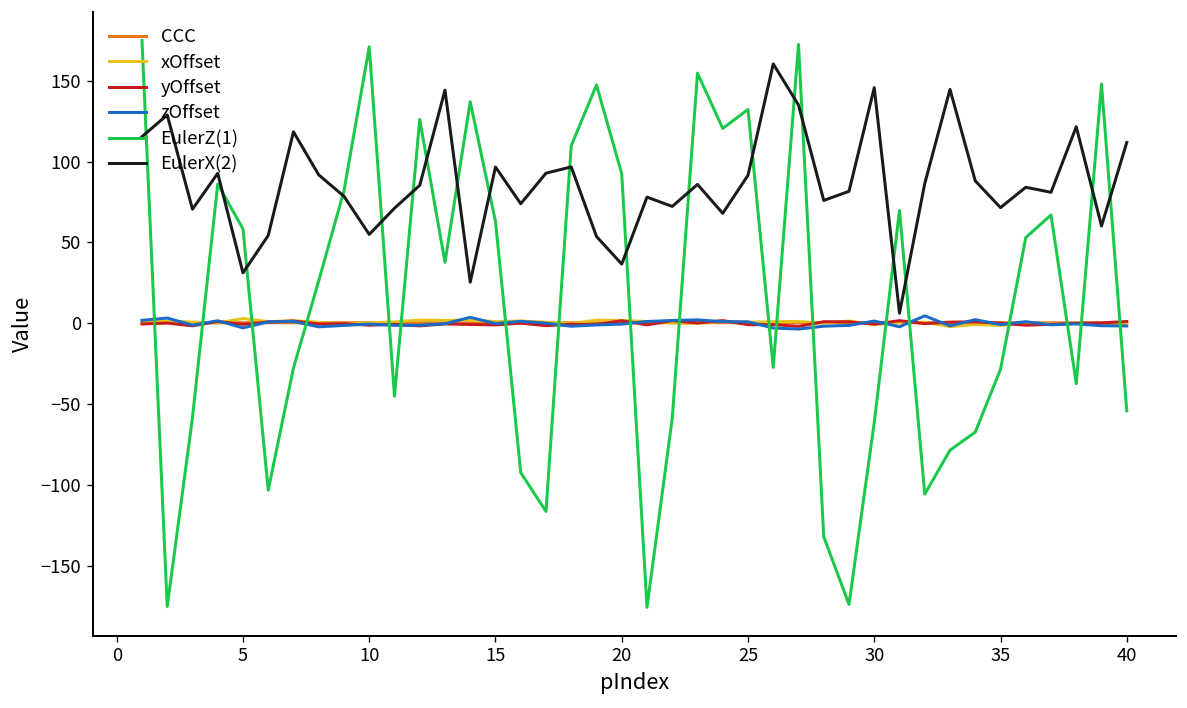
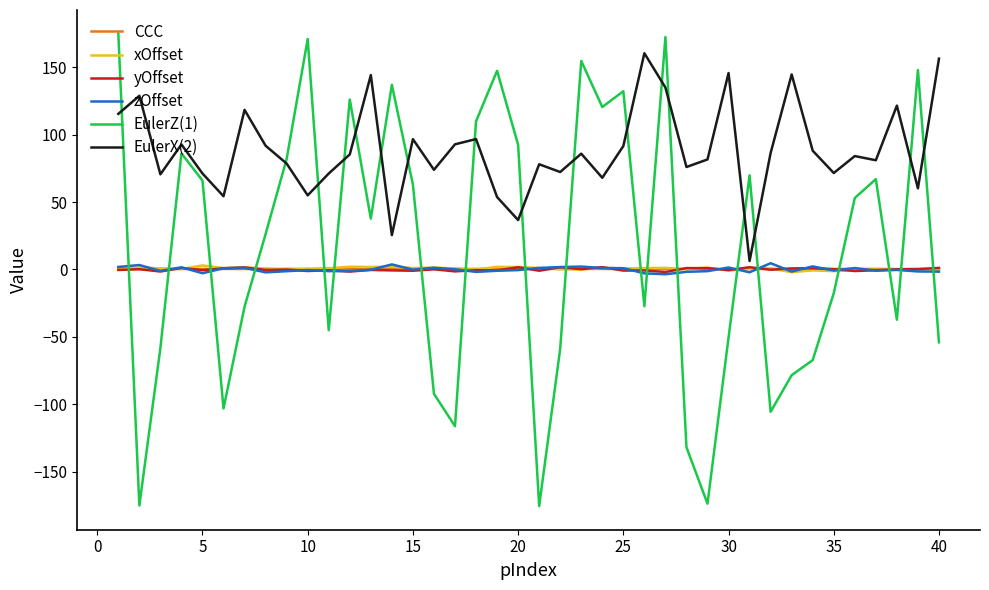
EulerZ(1), 5: 58 -> 66
EulerX(2), 5: 31 -> 71
EulerZ(1), 30: -61 -> -51
EulerZ(1), 35: -28 -> -18
EulerX(2), 40: 112 -> 156
